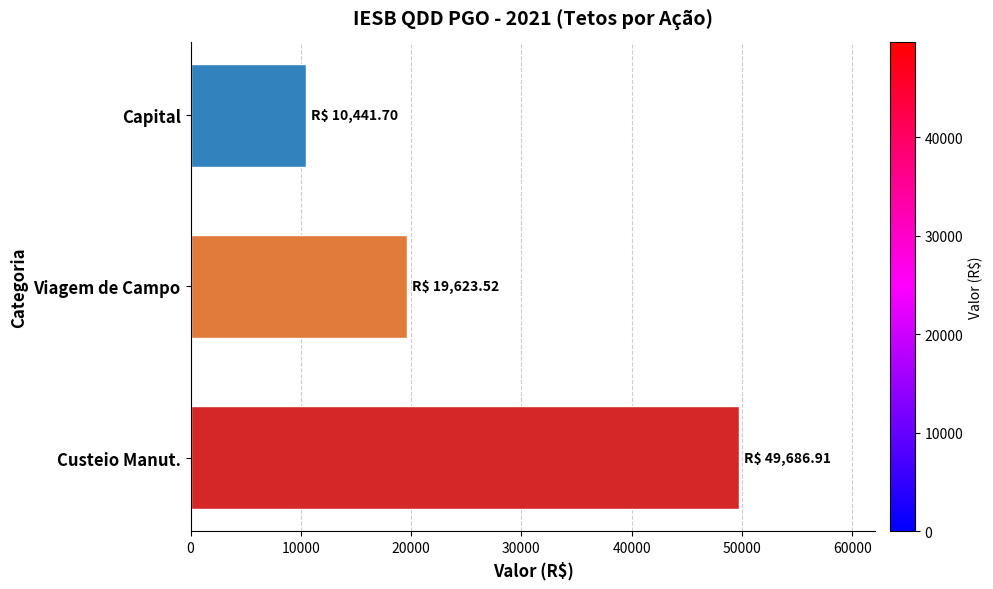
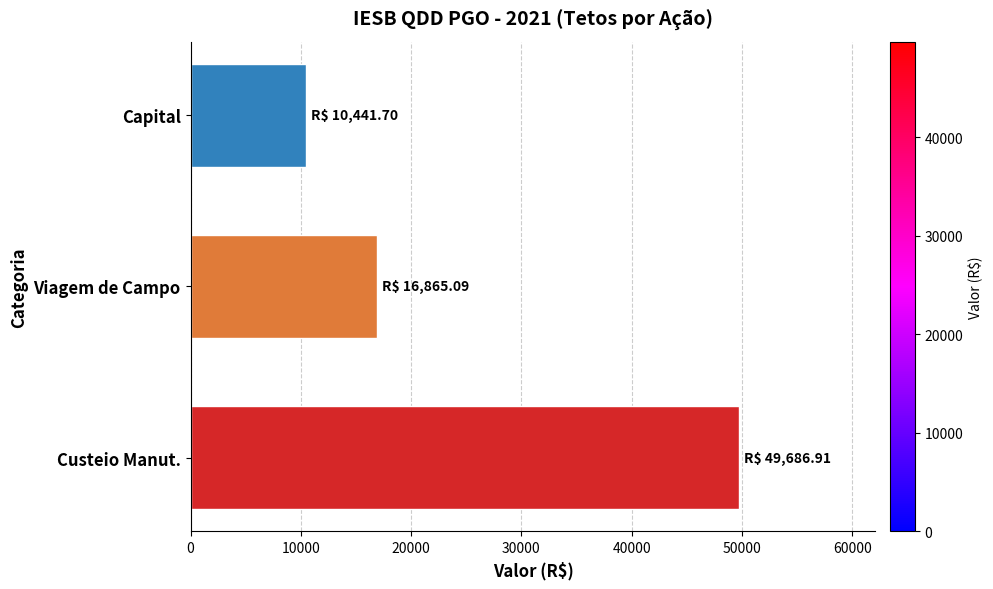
Viagem de Campo: 19,623.52 -> 16,865.09
